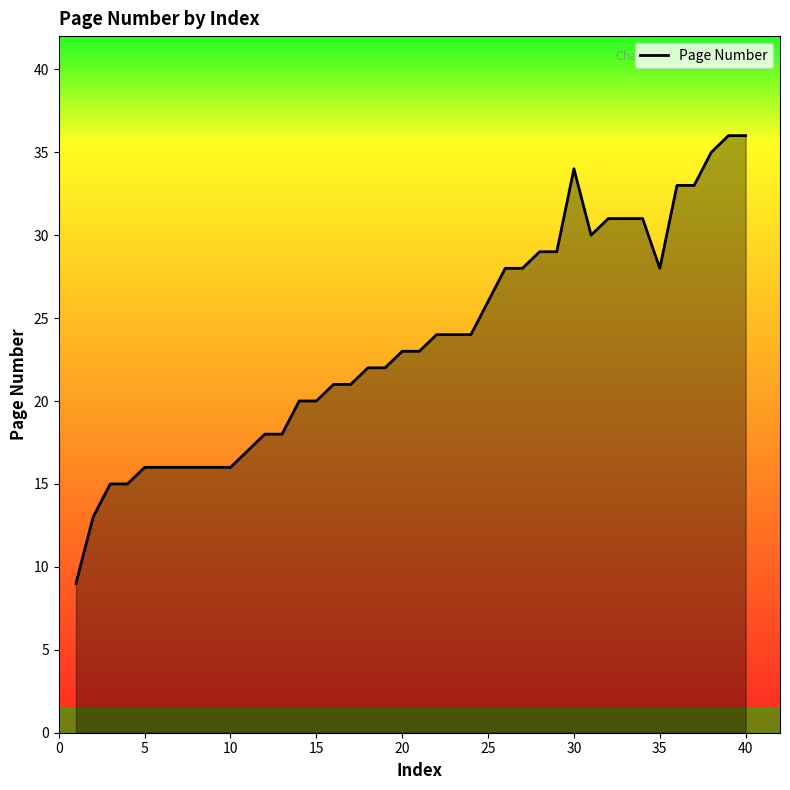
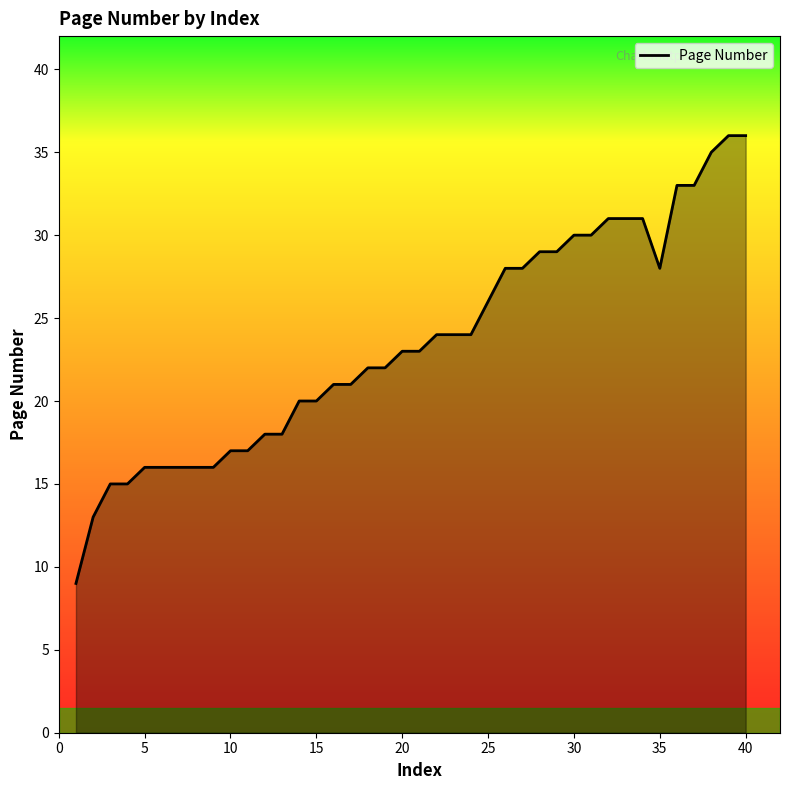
10: 16 -> 17
30: 34 -> 30
